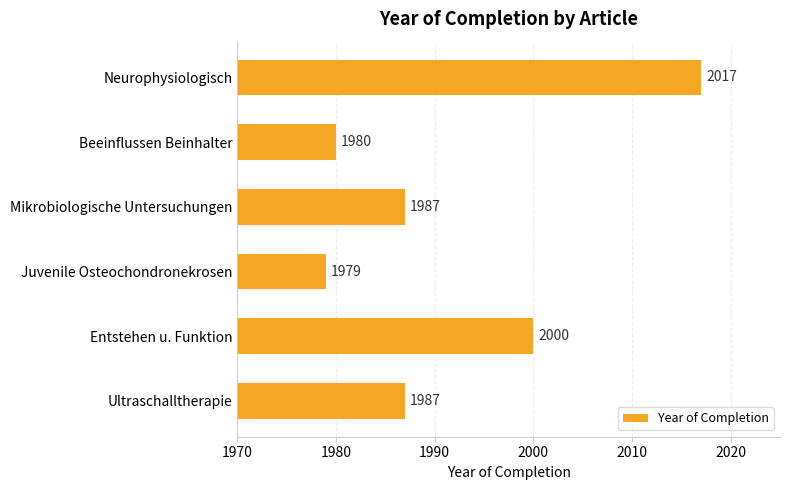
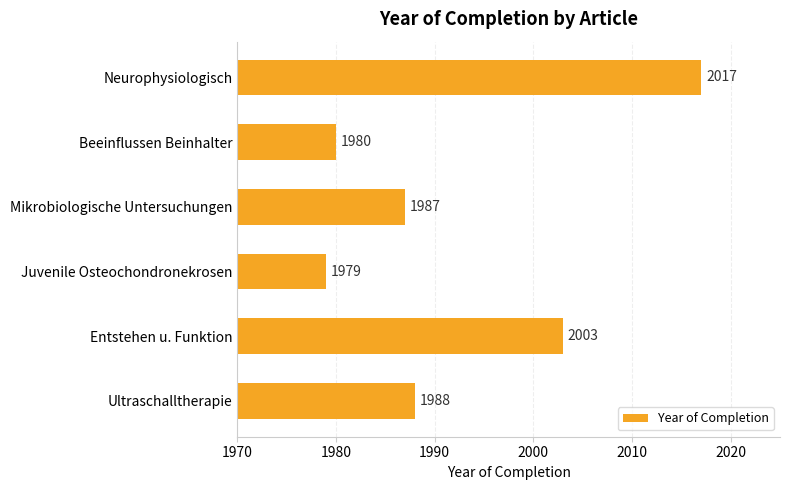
Entstehen u. Funktion: 2000 -> 2003
Ultraschalltherapie: 1987 -> 1988
